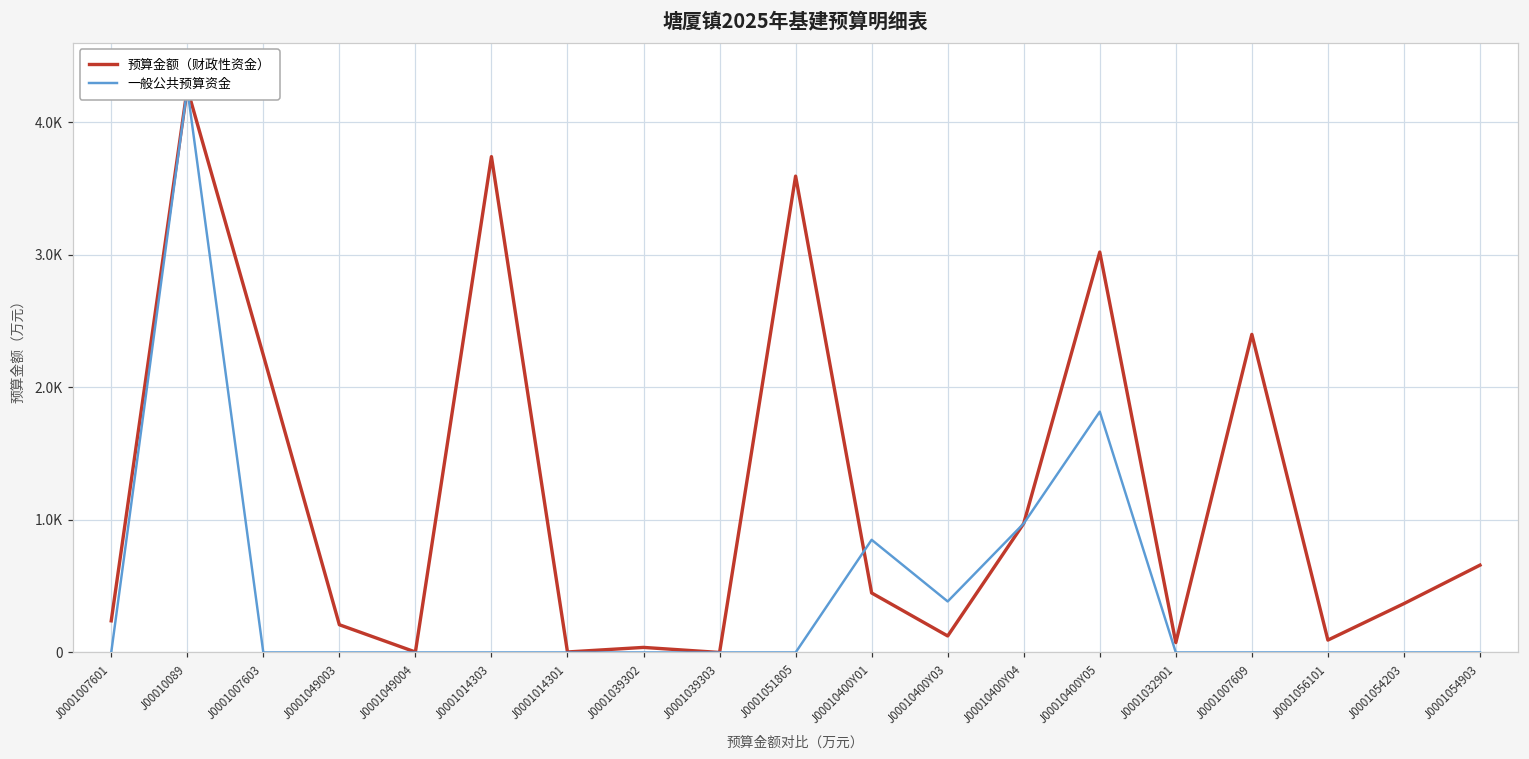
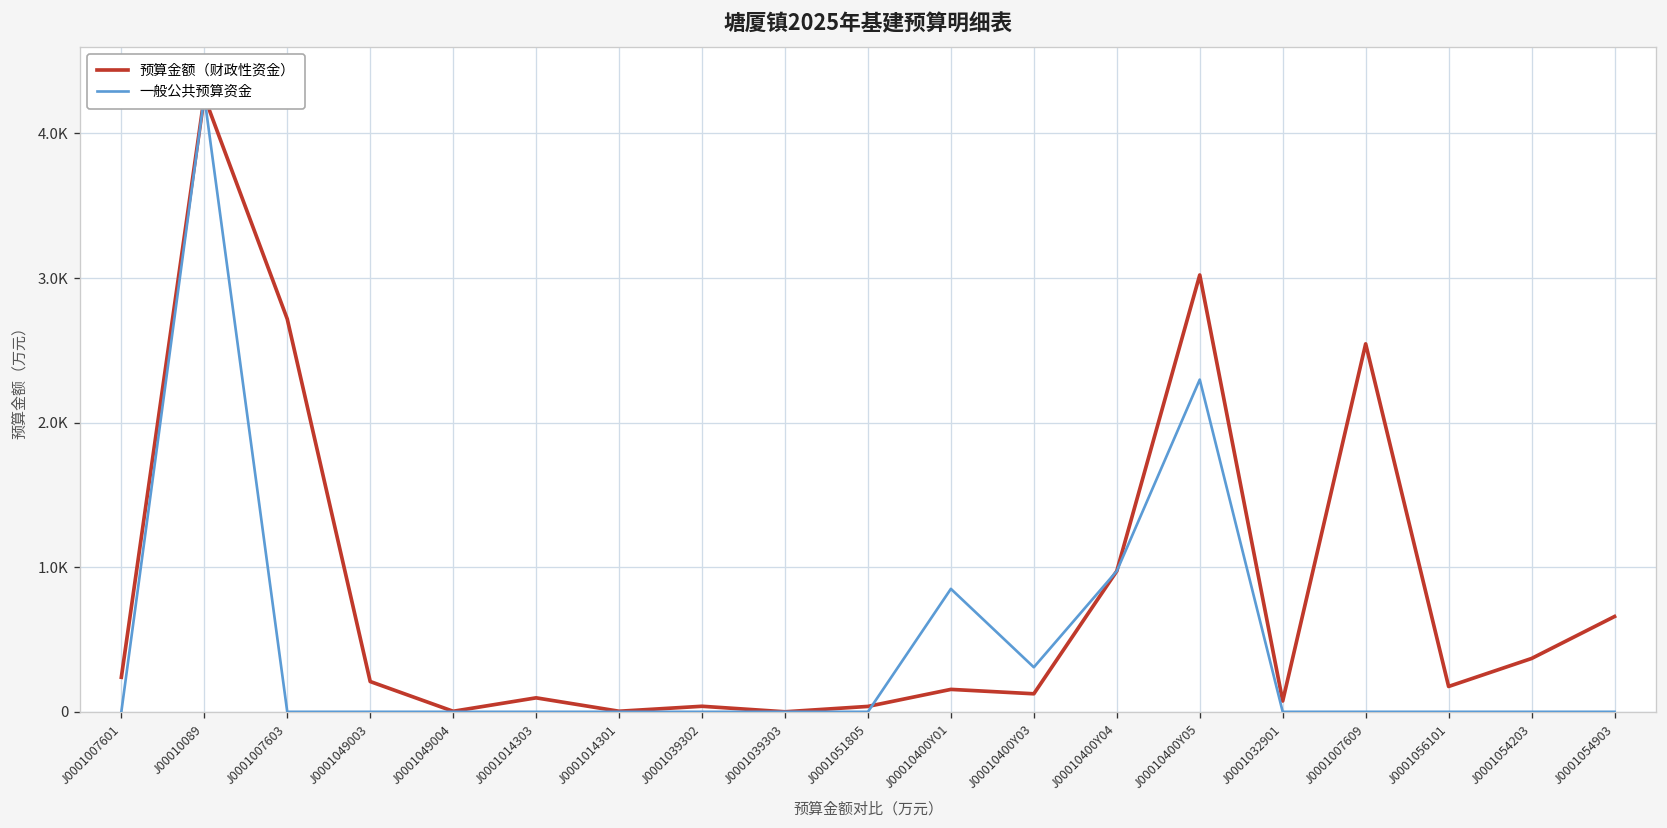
预算金额（财政性资金）, J0001007603: 2240 -> 2720
预算金额（财政性资金）, J0001014303: 3740 -> 100
预算金额（财政性资金）, J0001051805: 3590 -> 40
预算金额（财政性资金）, J00010400Y01: 450 -> 160
一般公共预算资金, J00010400Y03: 390 -> 310
一般公共预算资金, J00010400Y05: 1820 -> 2300
预算金额（财政性资金）, J0001007609: 2400 -> 2540
预算金额（财政性资金）, J0001056101: 90 -> 180
